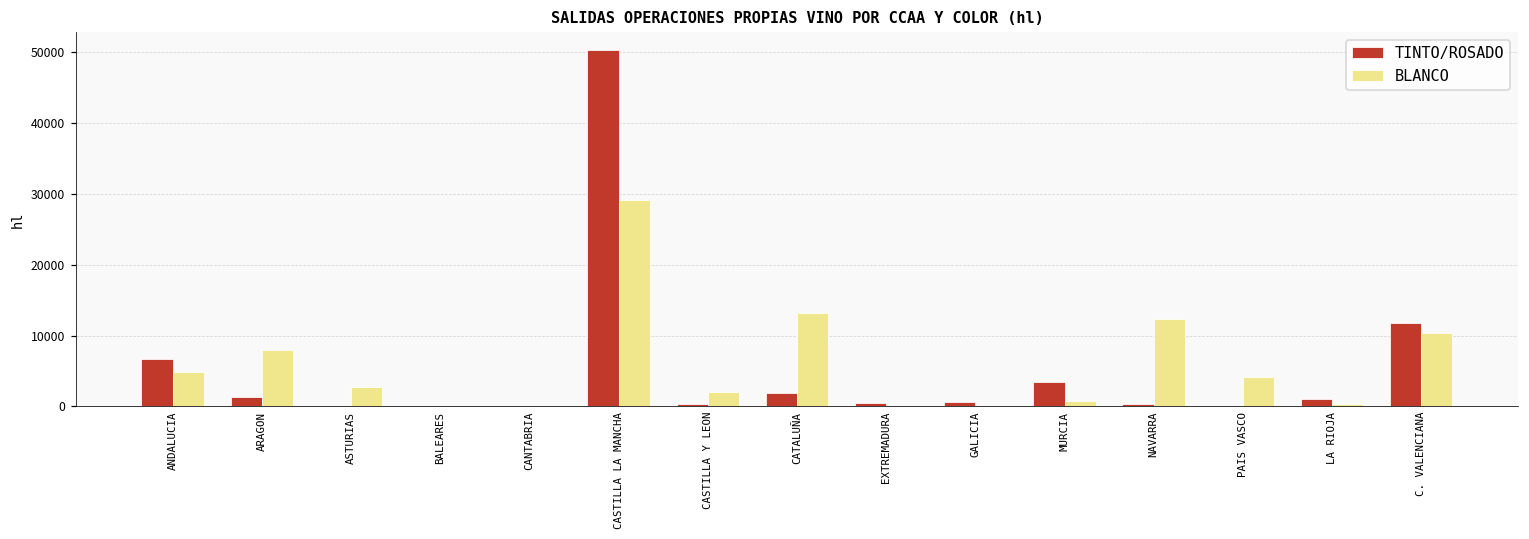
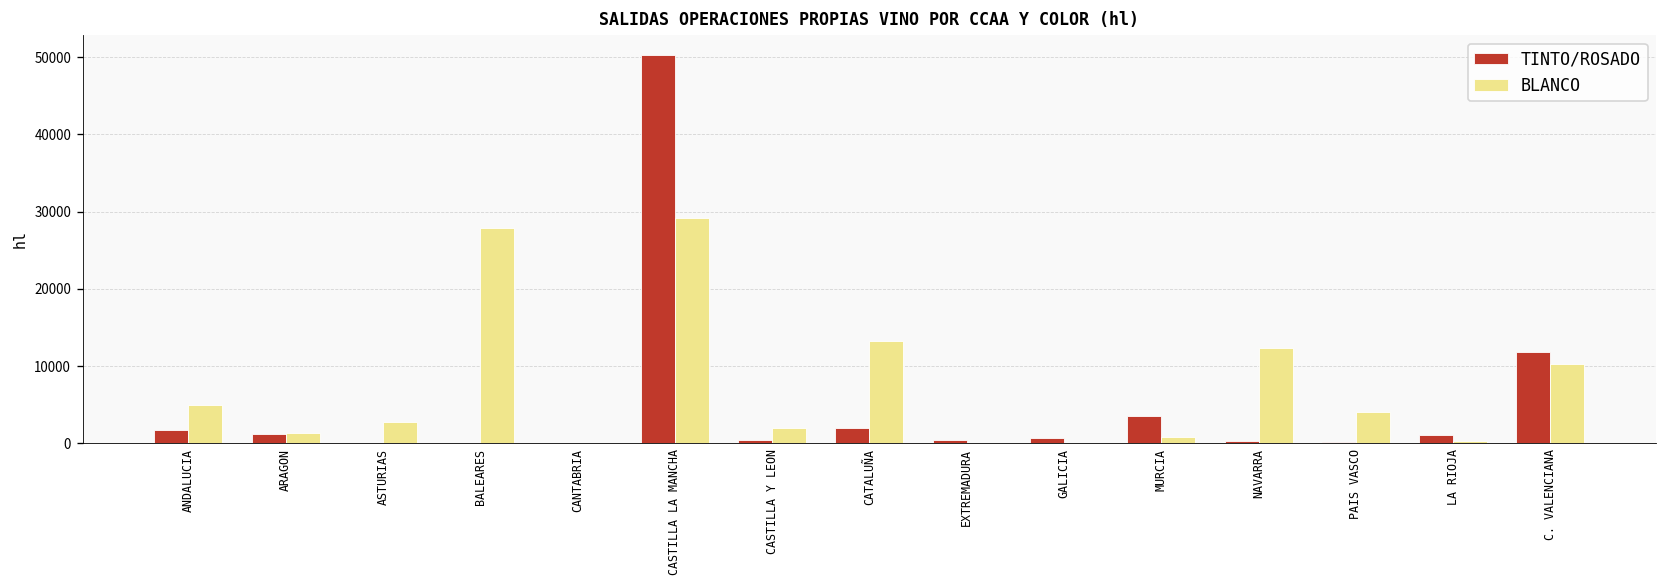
TINTO/ROSADO, ANDALUCIA: 7000 -> 2000
BLANCO, ARAGON: 8000 -> 1000
BLANCO, BALEARES: 0 -> 28000
